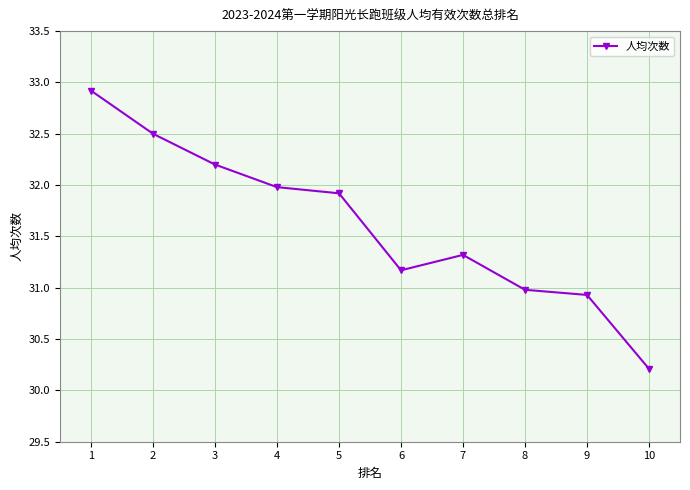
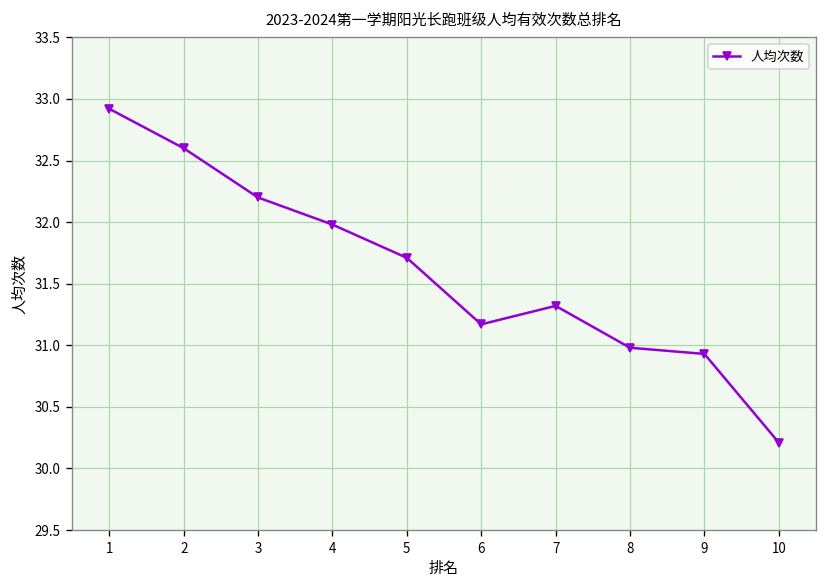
2: 32.5 -> 32.6
5: 31.92 -> 31.71
